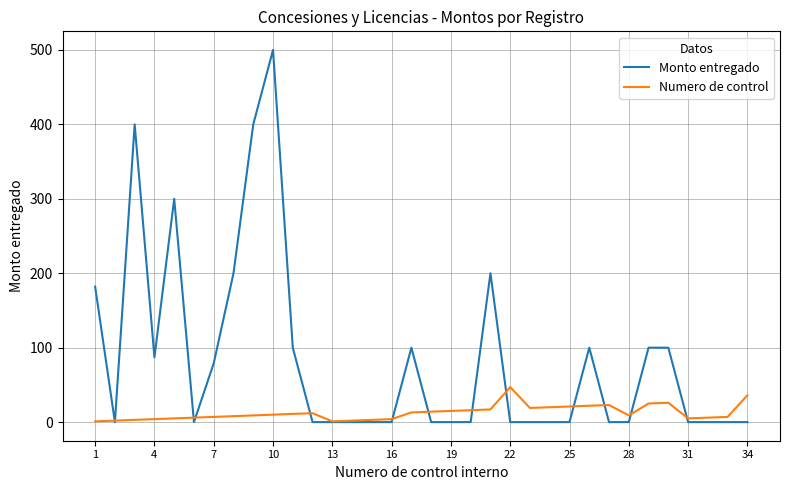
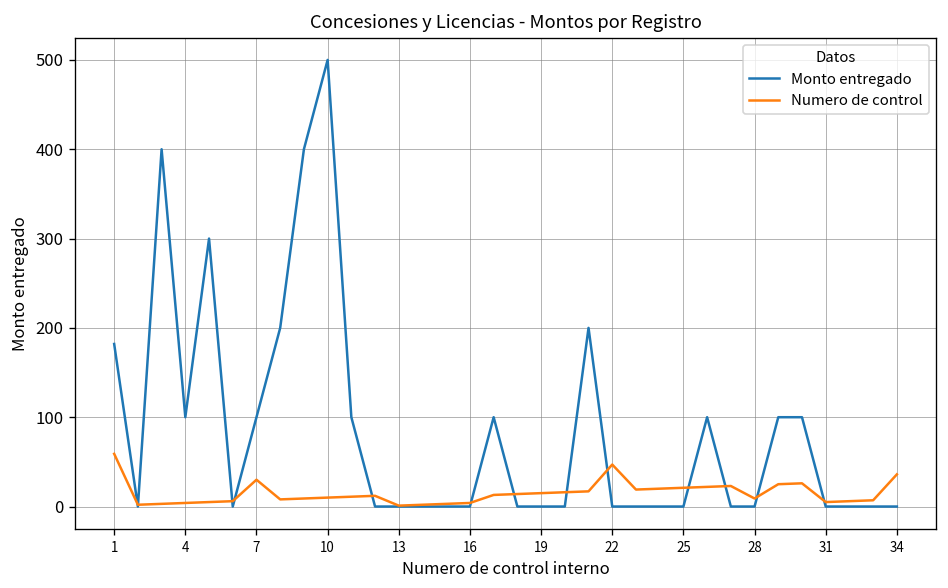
Numero de control, 1: 0 -> 60
Monto entregado, 4: 90 -> 100
Monto entregado, 7: 80 -> 100
Numero de control, 7: 10 -> 30
